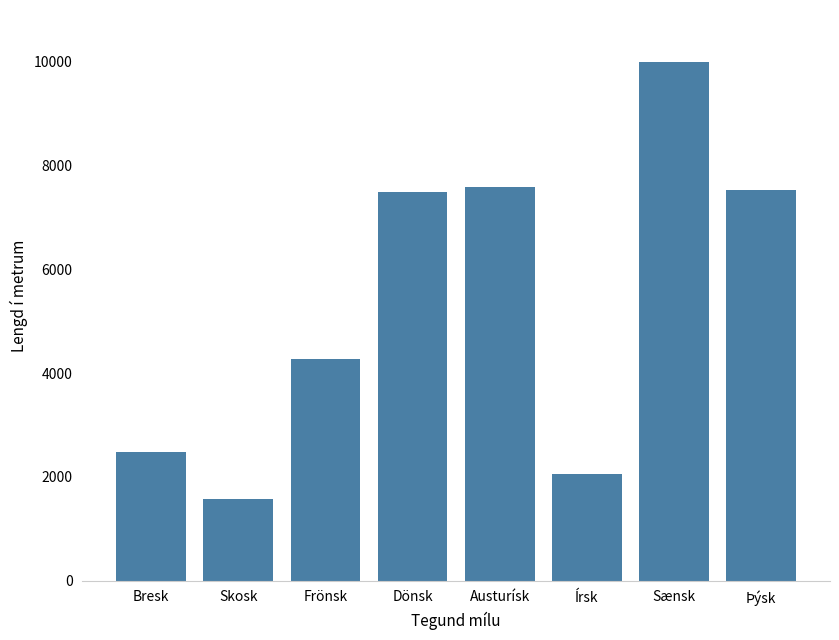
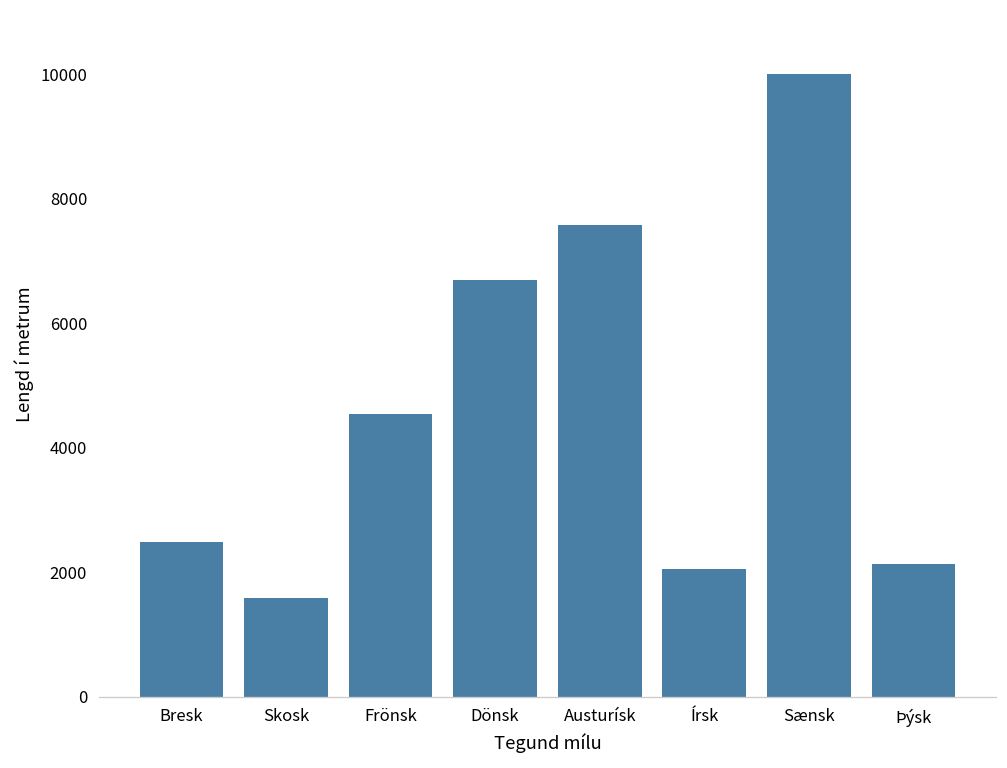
Frönsk: 4300 -> 4500
Dönsk: 7500 -> 6700
Þýsk: 7500 -> 2100
